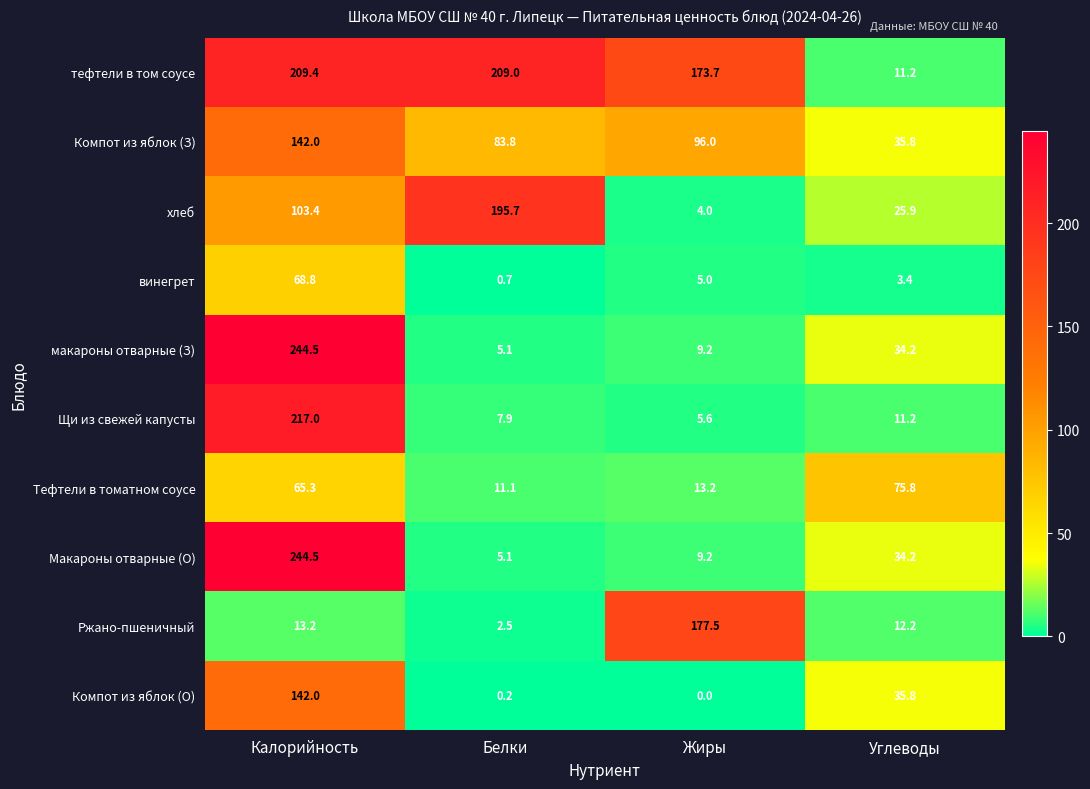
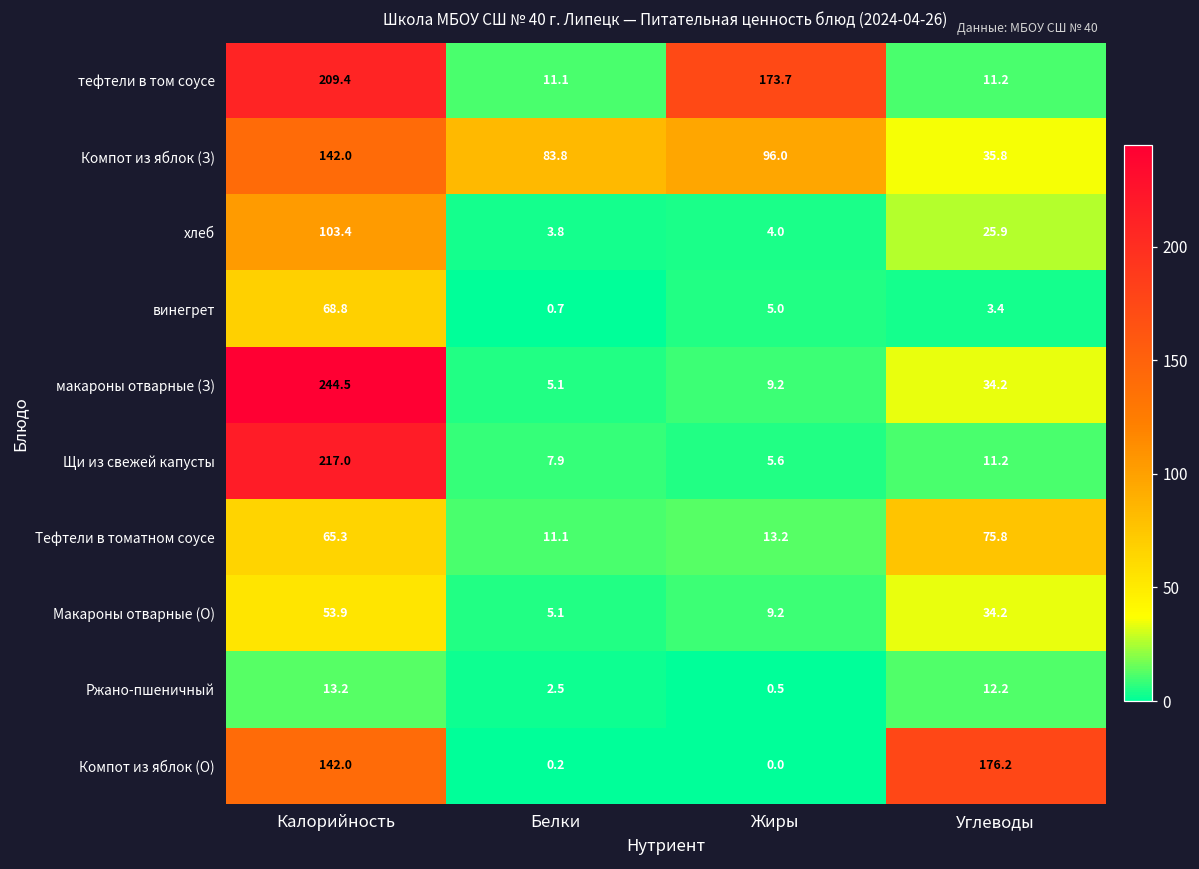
тефтели в том соусе, Белки: 209.0 -> 11.1
хлеб, Белки: 195.7 -> 3.8
Макароны отварные (О), Калорийность: 244.5 -> 53.9
Ржано-пшеничный, Жиры: 177.5 -> 0.5
Компот из яблок (О), Углеводы: 35.8 -> 176.2
